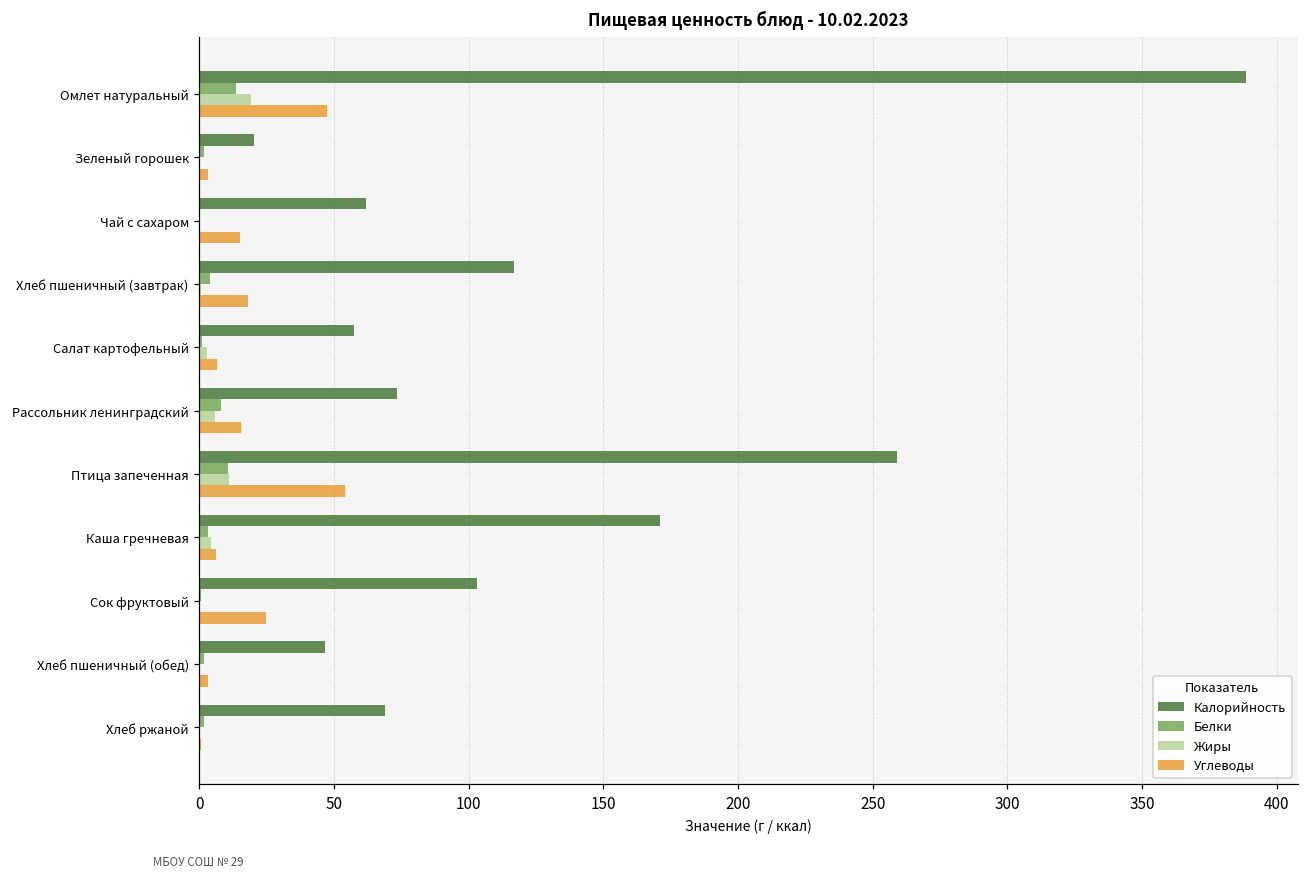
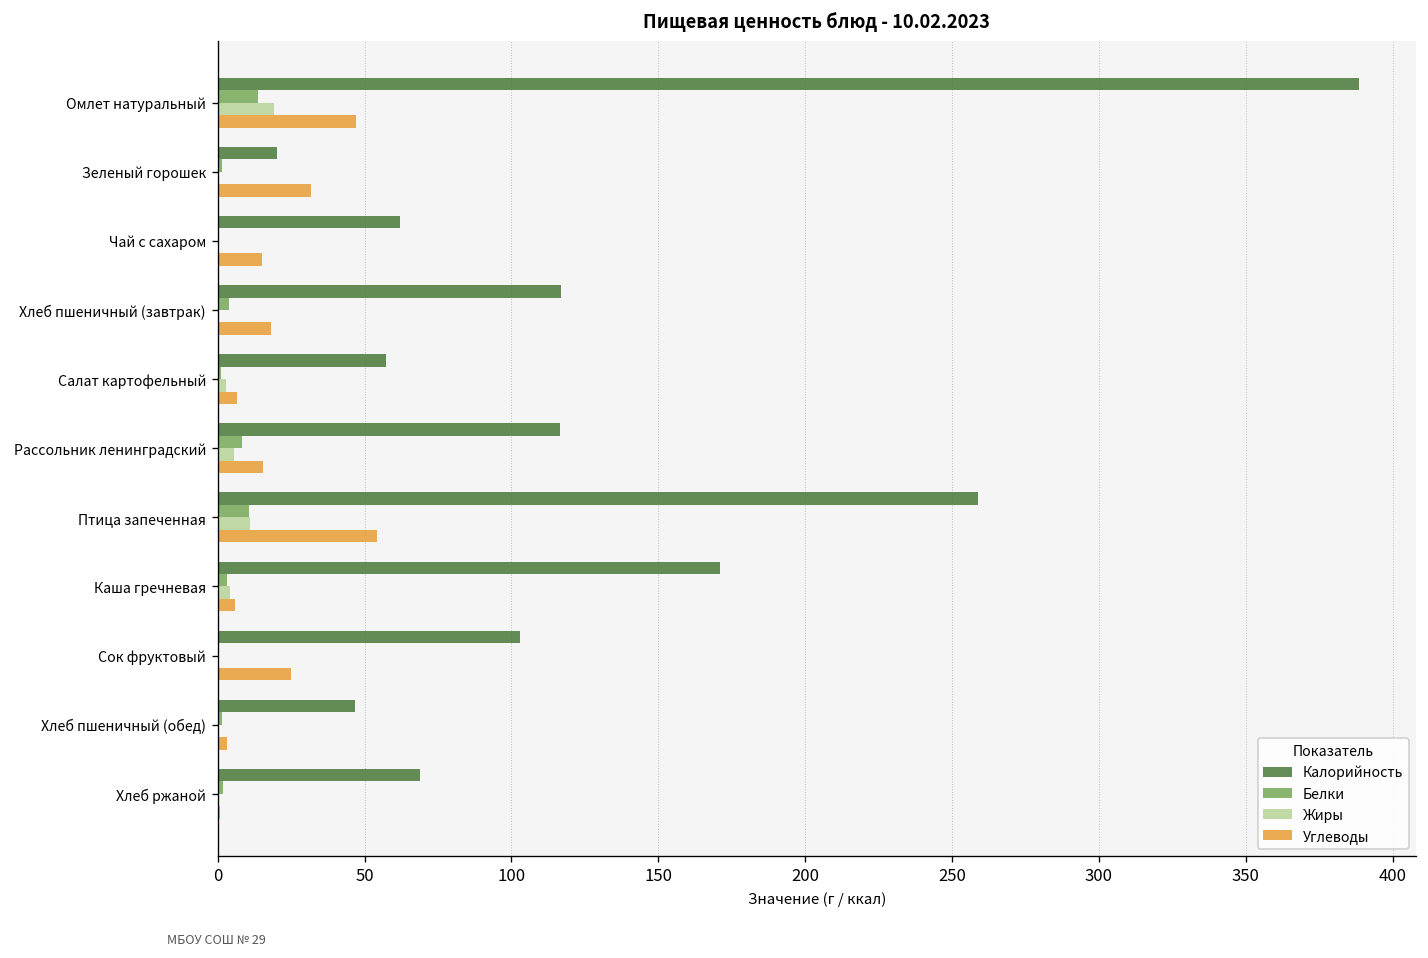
Углеводы, Зеленый горошек: 3 -> 32
Калорийность, Рассольник ленинградский: 73 -> 117
